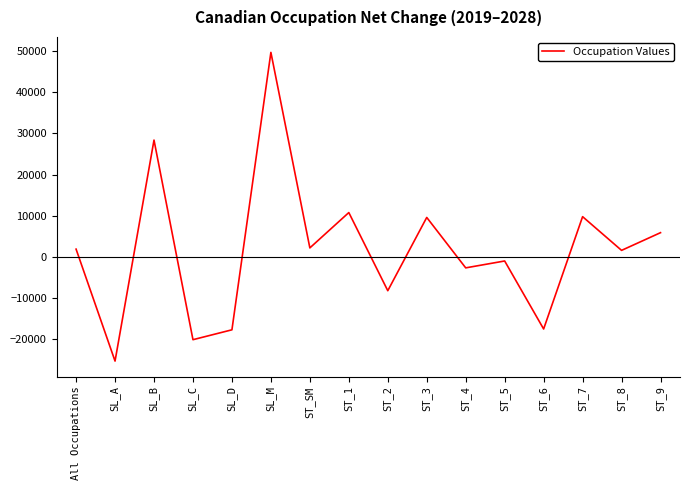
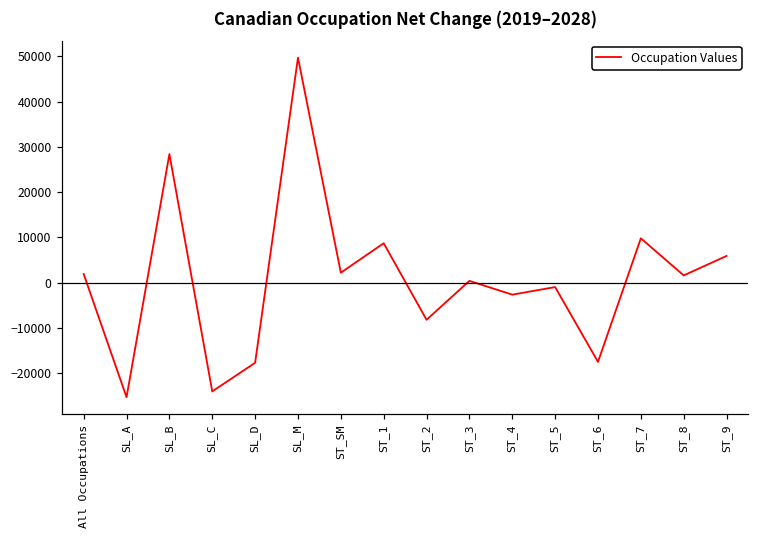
SL_C: -20000 -> -24000
ST_1: 11000 -> 9000
ST_3: 10000 -> 0
